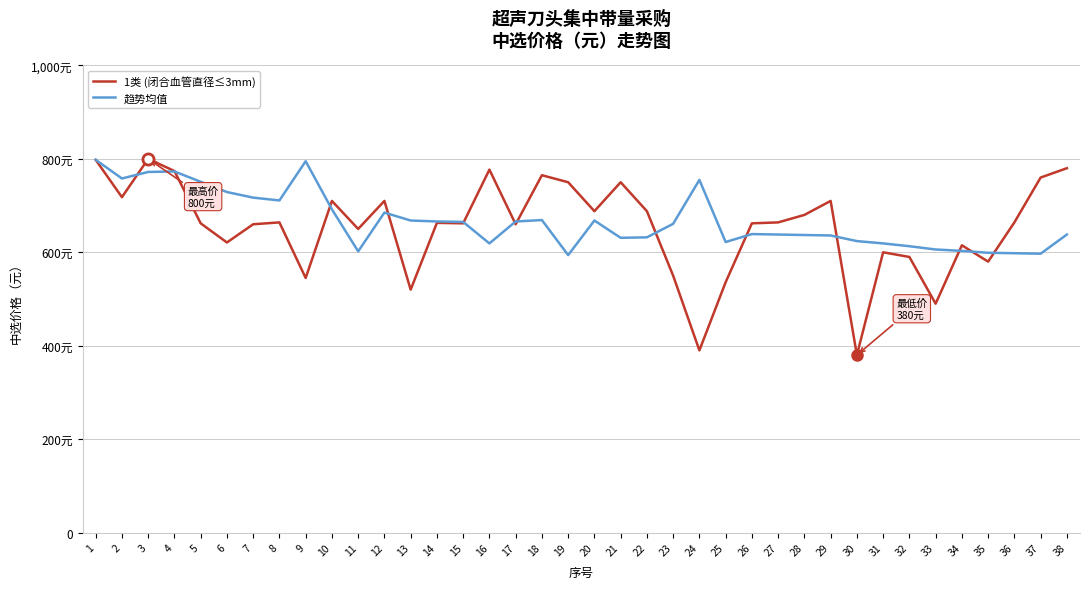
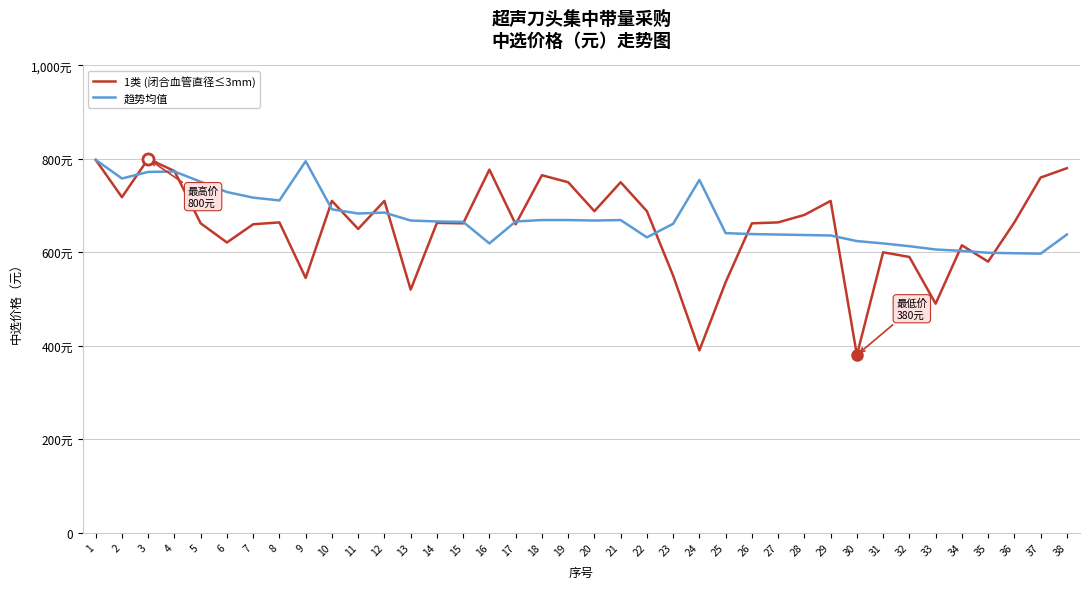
趋势均值, 11: 600元 -> 680元
趋势均值, 19: 590元 -> 670元
趋势均值, 21: 630元 -> 670元
趋势均值, 25: 620元 -> 640元
